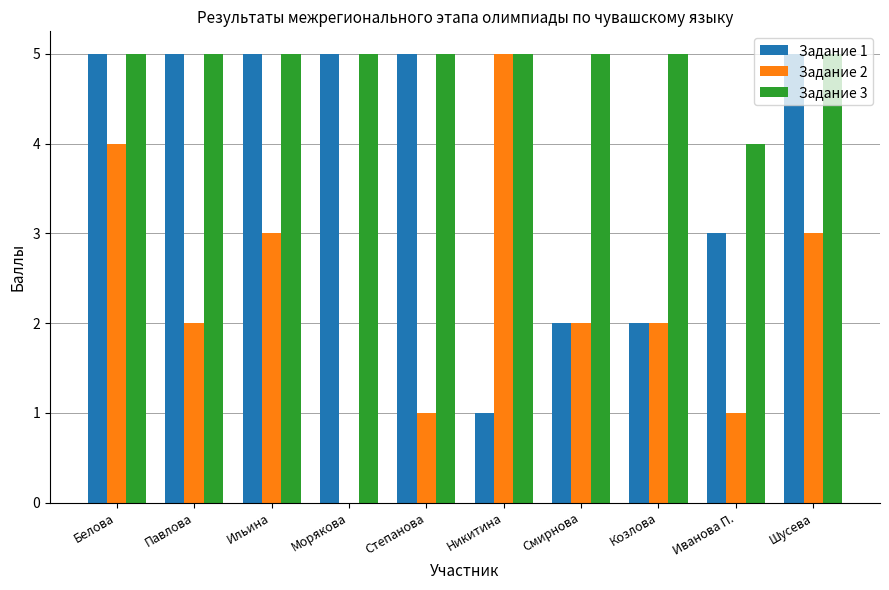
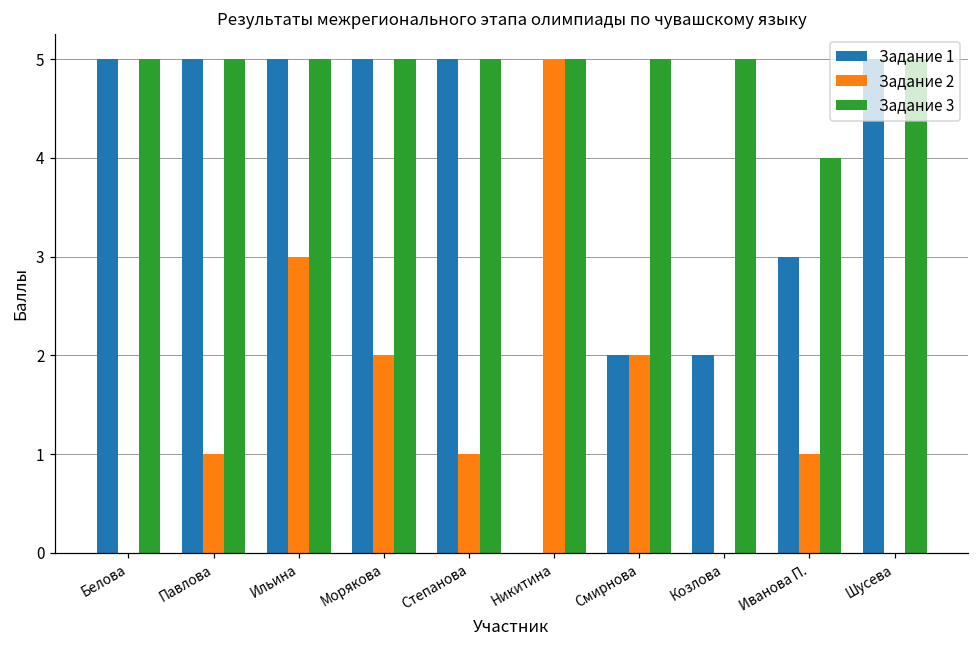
Задание 2, Белова: 4 -> 0
Задание 2, Павлова: 2 -> 1
Задание 2, Морякова: 0 -> 2
Задание 1, Никитина: 1 -> 0
Задание 2, Козлова: 2 -> 0
Задание 2, Шусева: 3 -> 0
